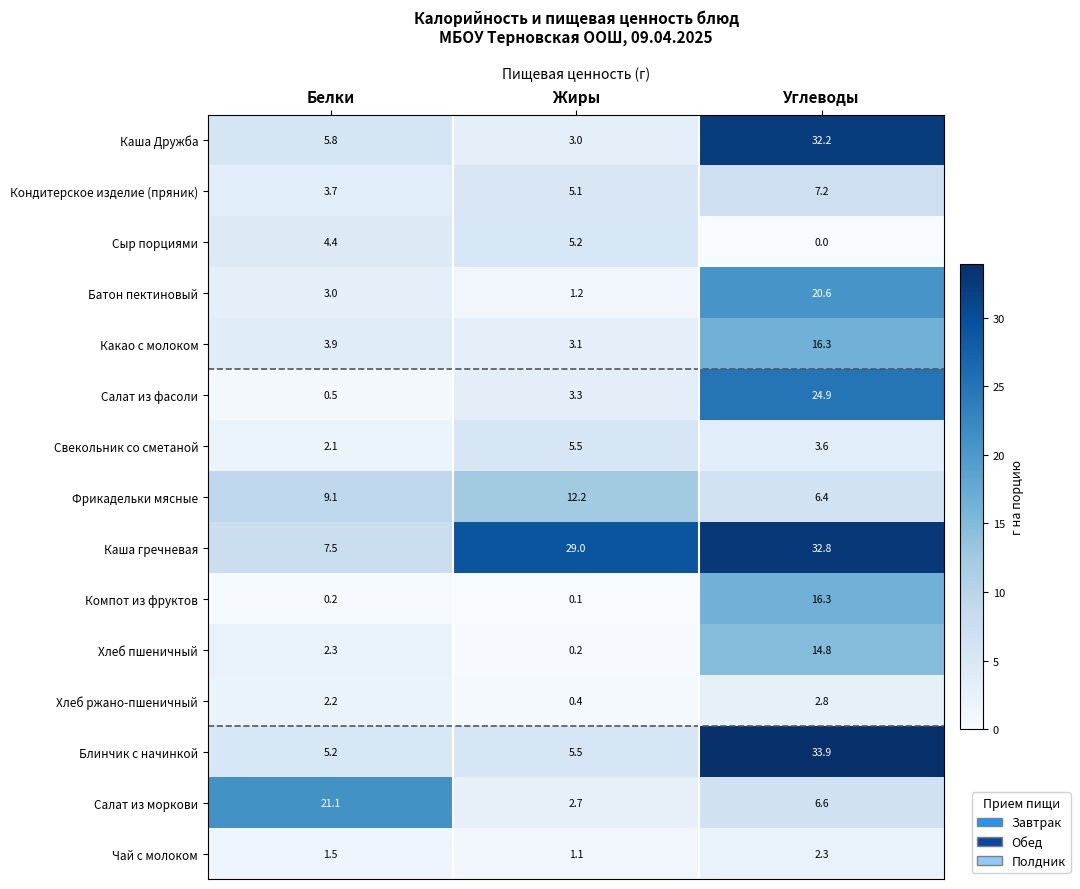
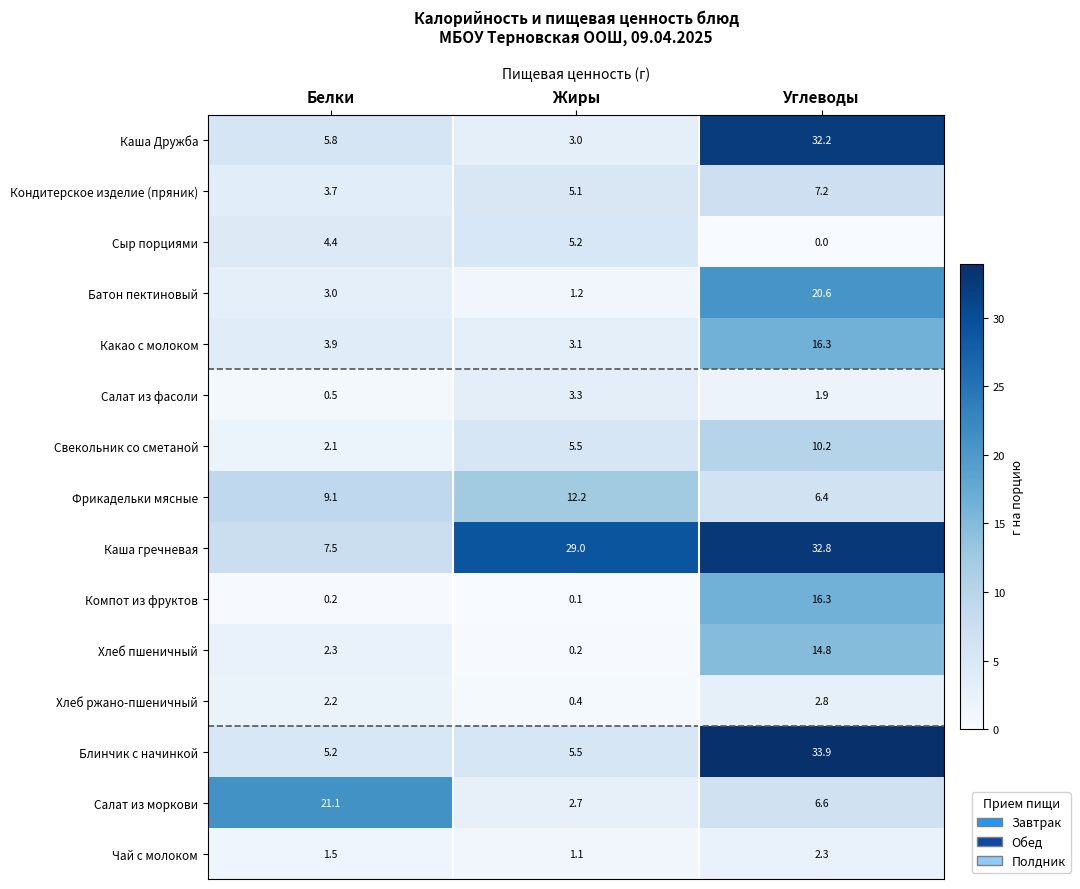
Салат из фасоли, Углеводы: 24.9 -> 1.9
Свекольник со сметаной, Углеводы: 3.6 -> 10.2
